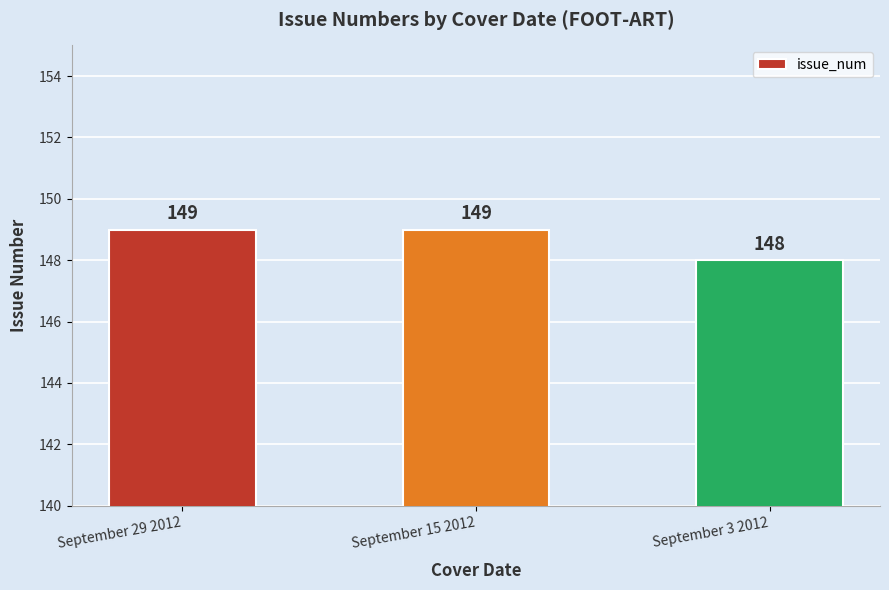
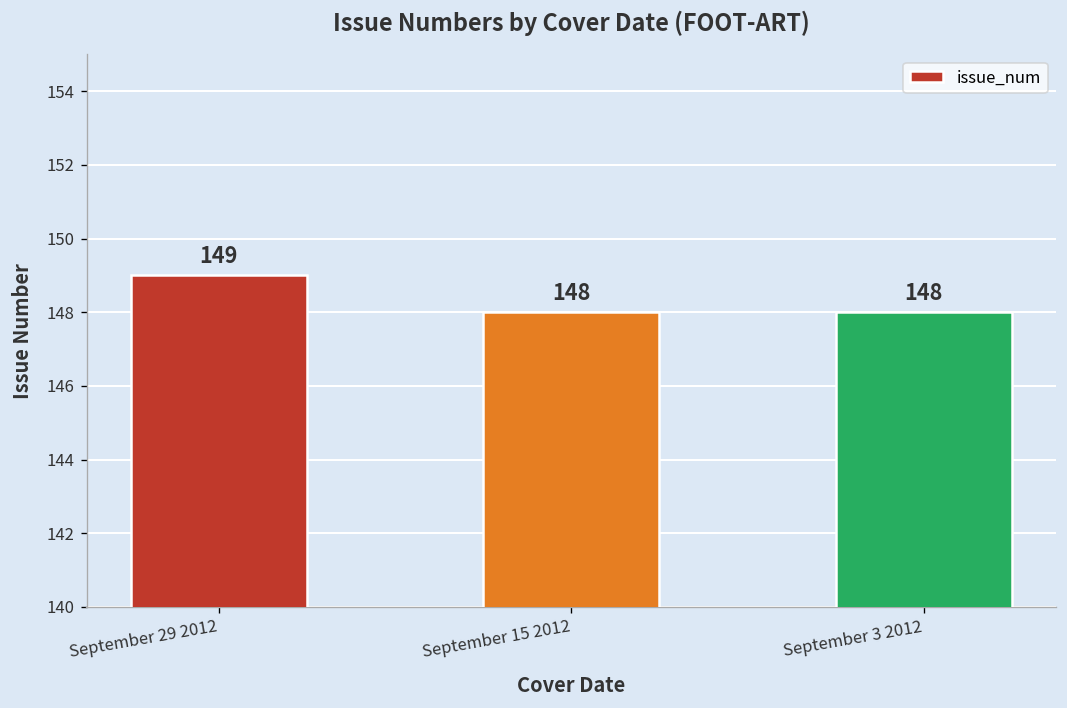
September 15 2012: 149 -> 148
